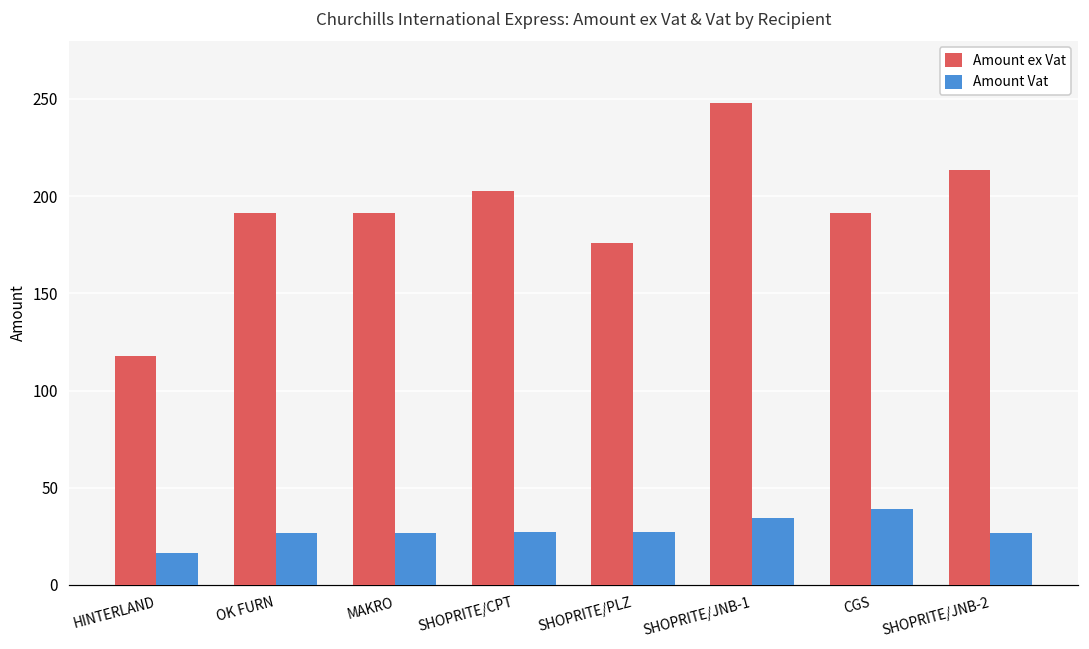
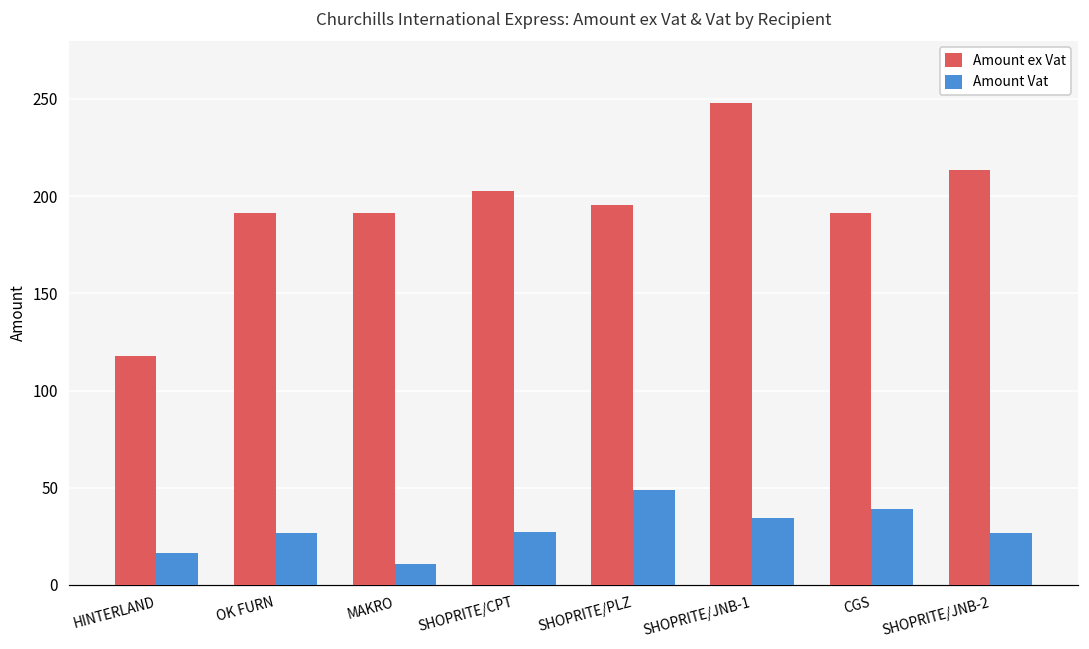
Amount Vat, MAKRO: 27 -> 11
Amount ex Vat, SHOPRITE/PLZ: 176 -> 196
Amount Vat, SHOPRITE/PLZ: 27 -> 49
